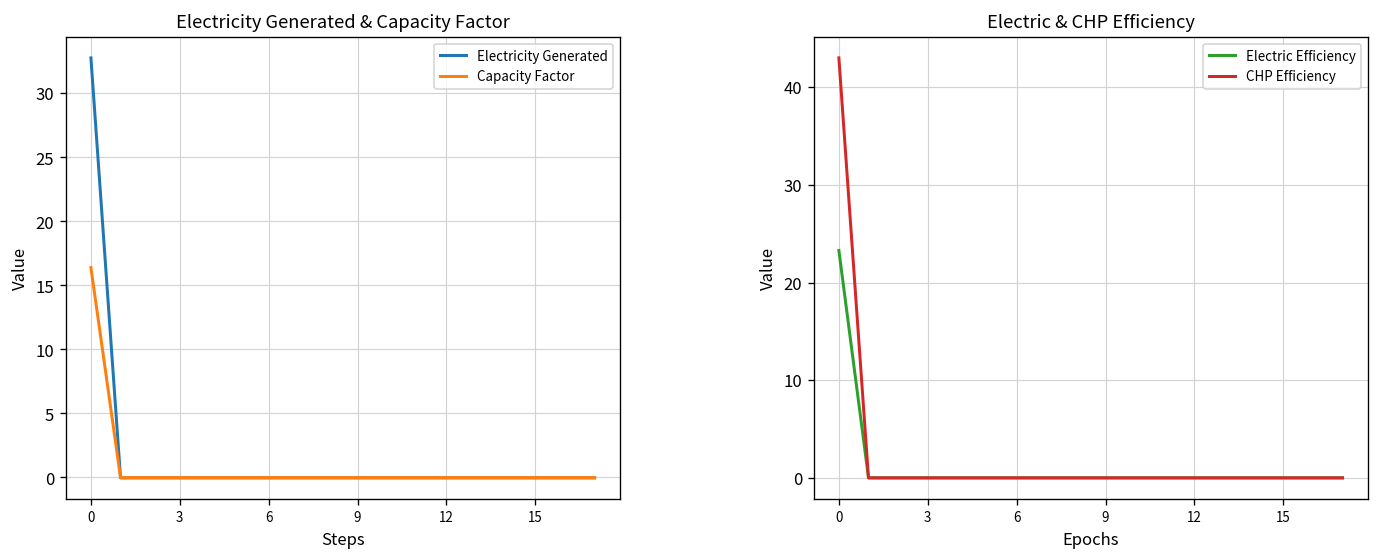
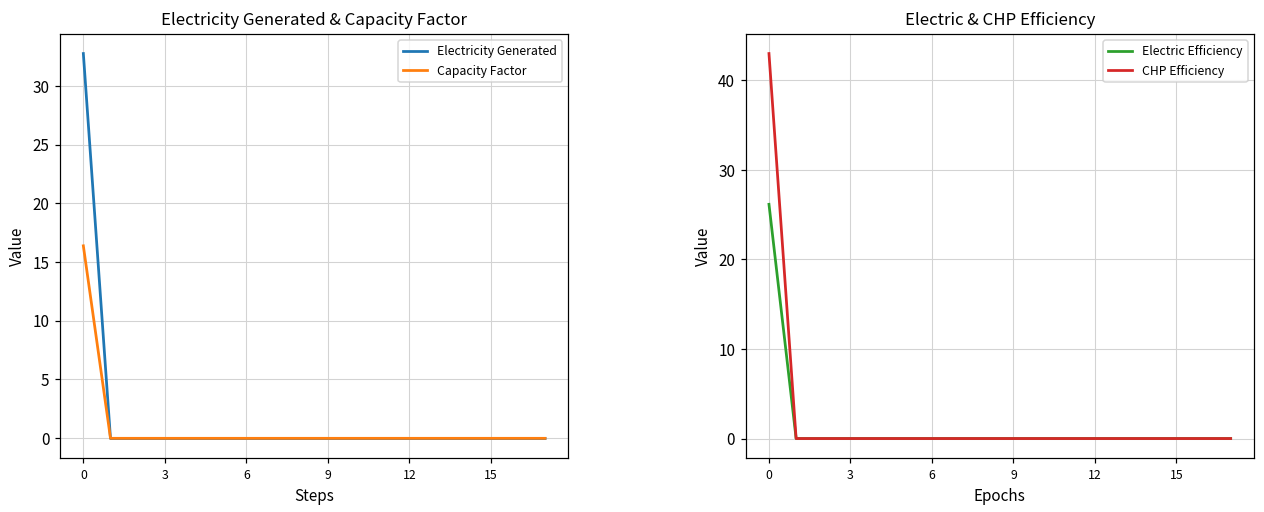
Electric & CHP Efficiency, Electric Efficiency, 0: 23 -> 26
